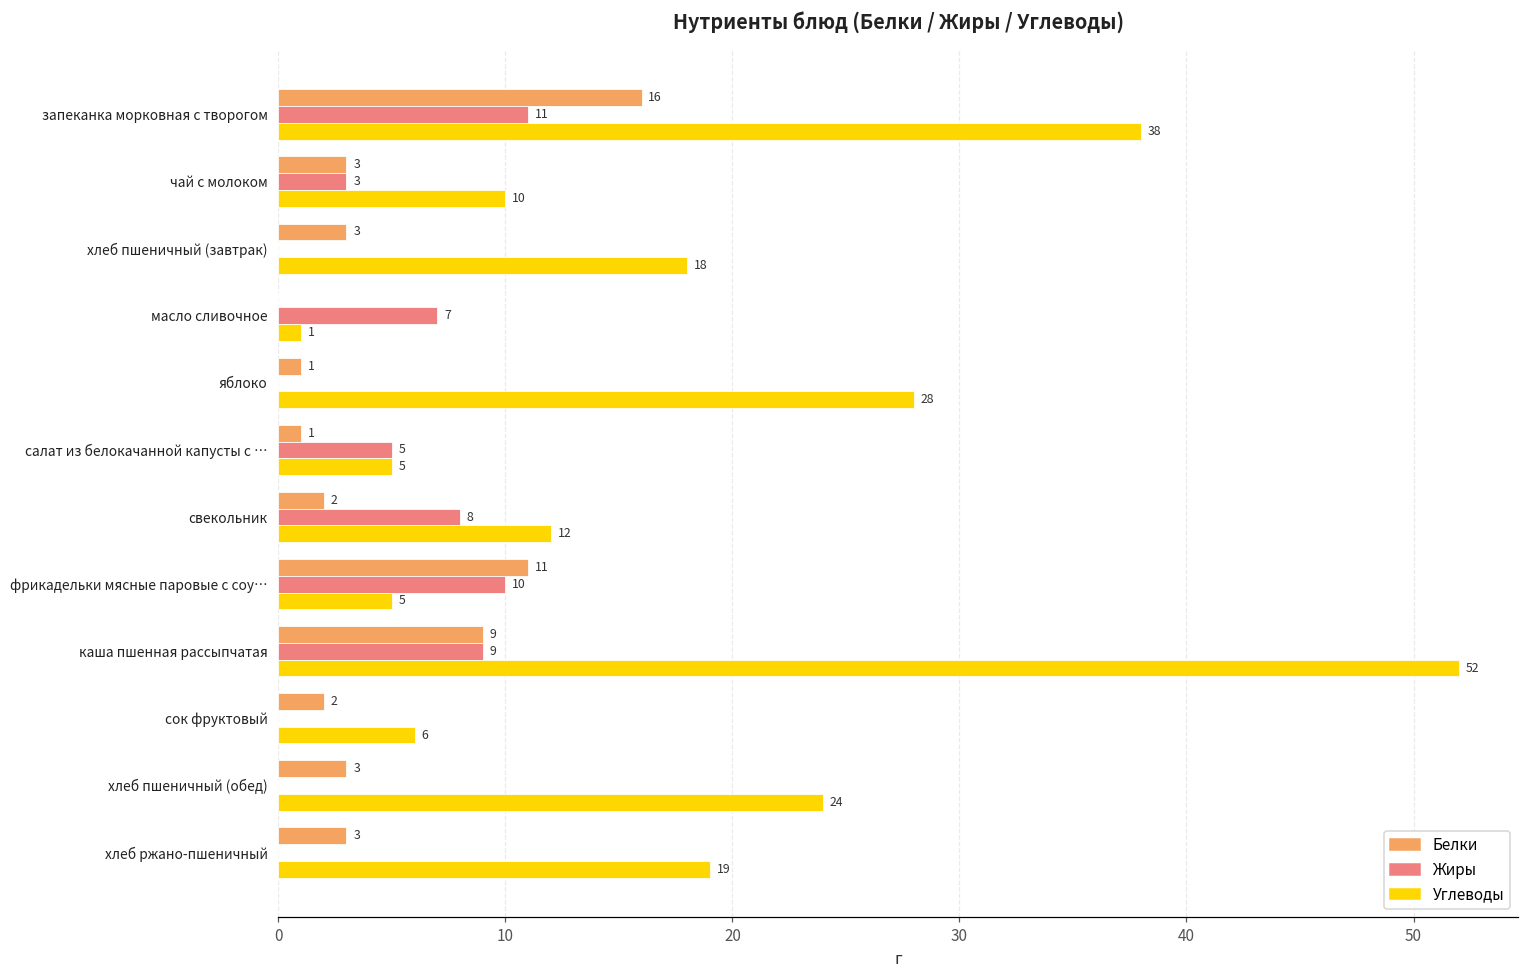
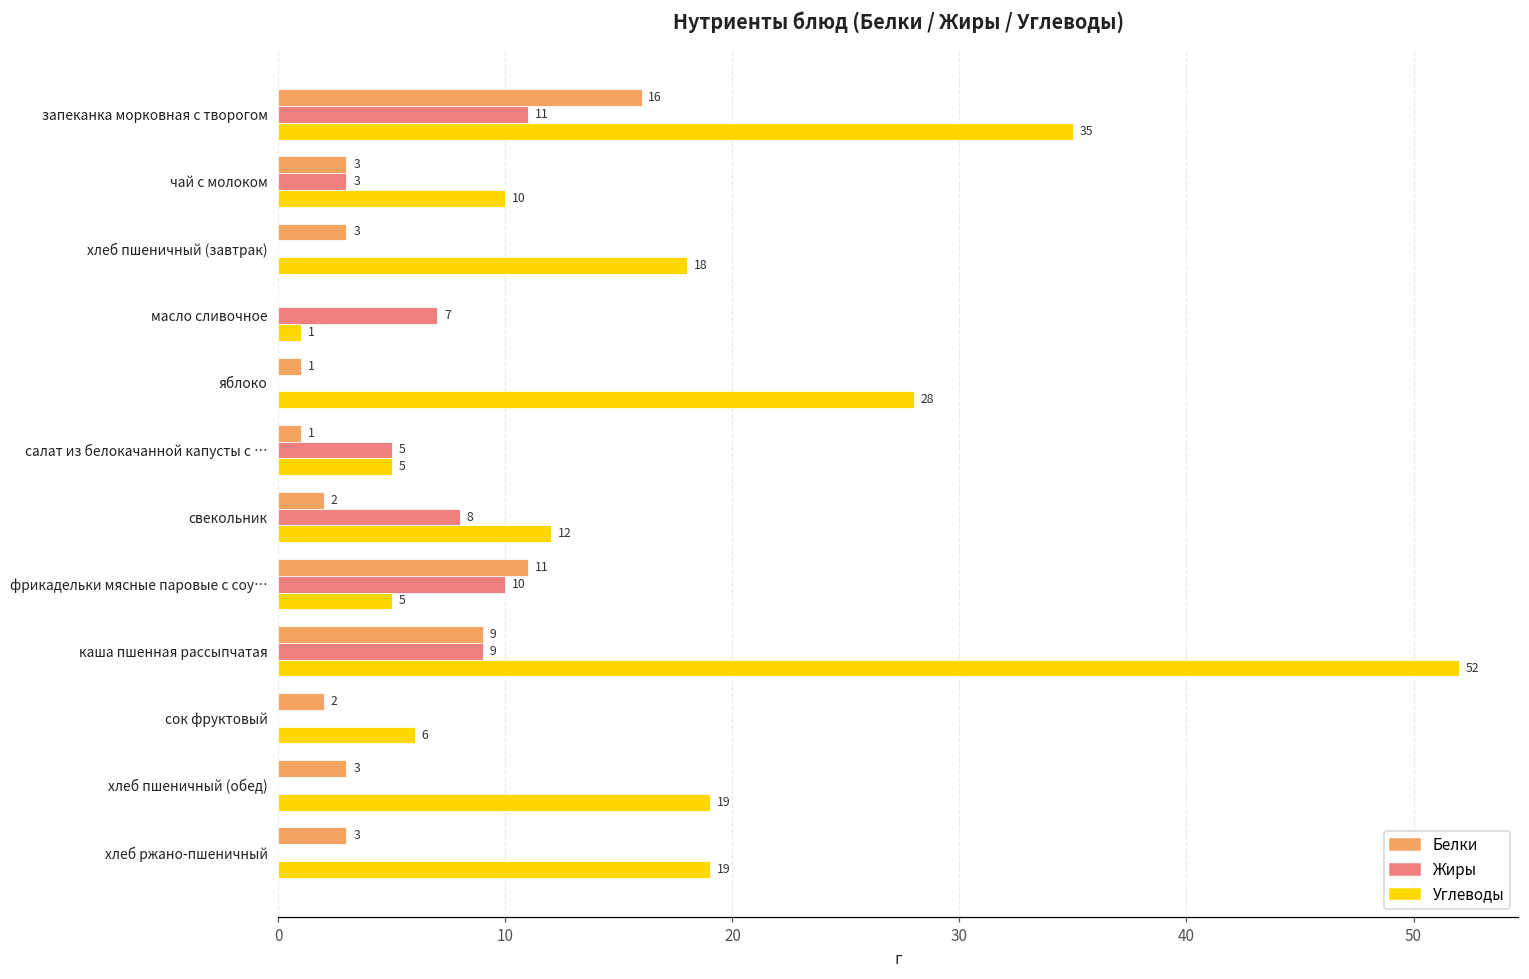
Углеводы, запеканка морковная с творогом: 38 -> 35
Углеводы, хлеб пшеничный (обед): 24 -> 19
